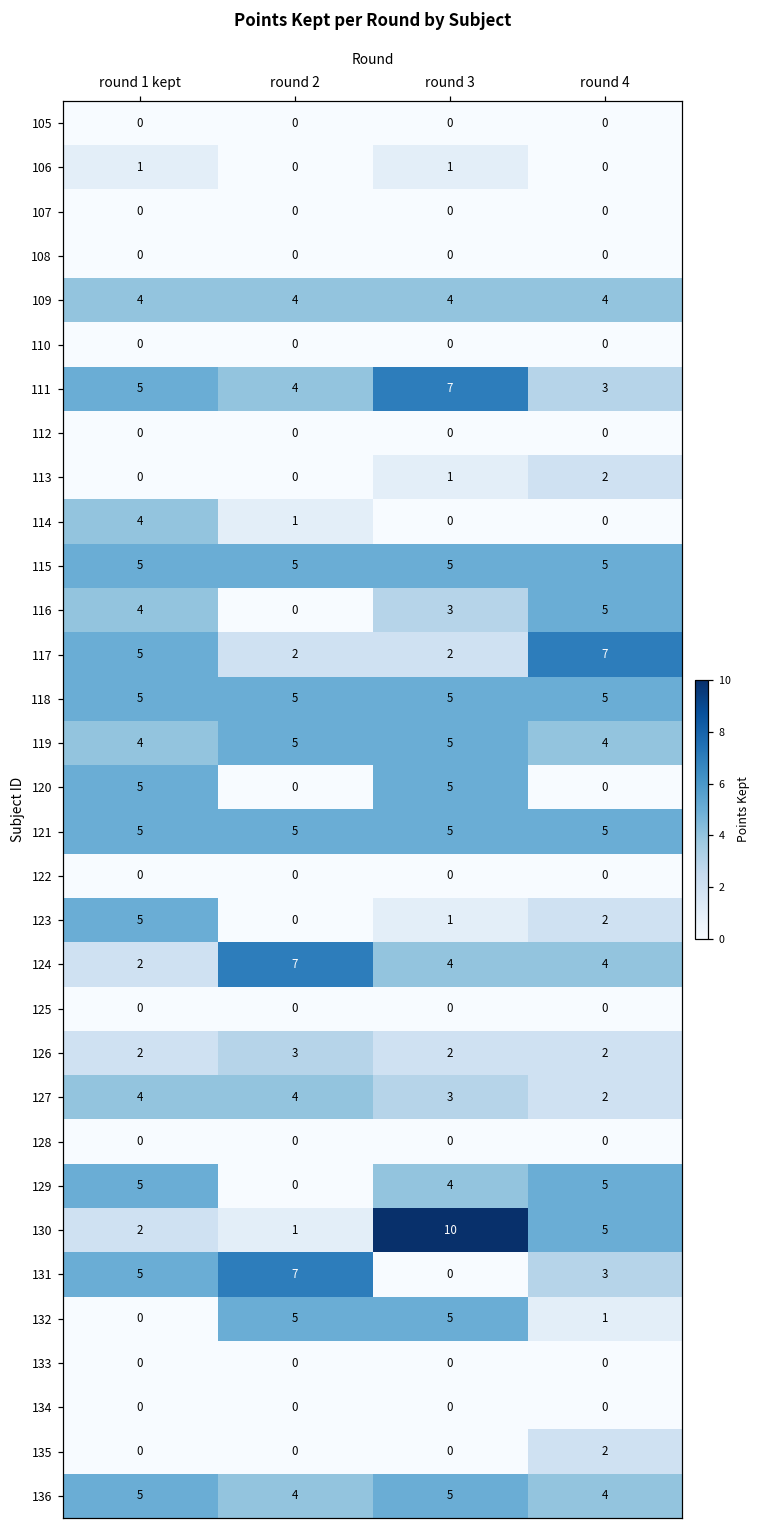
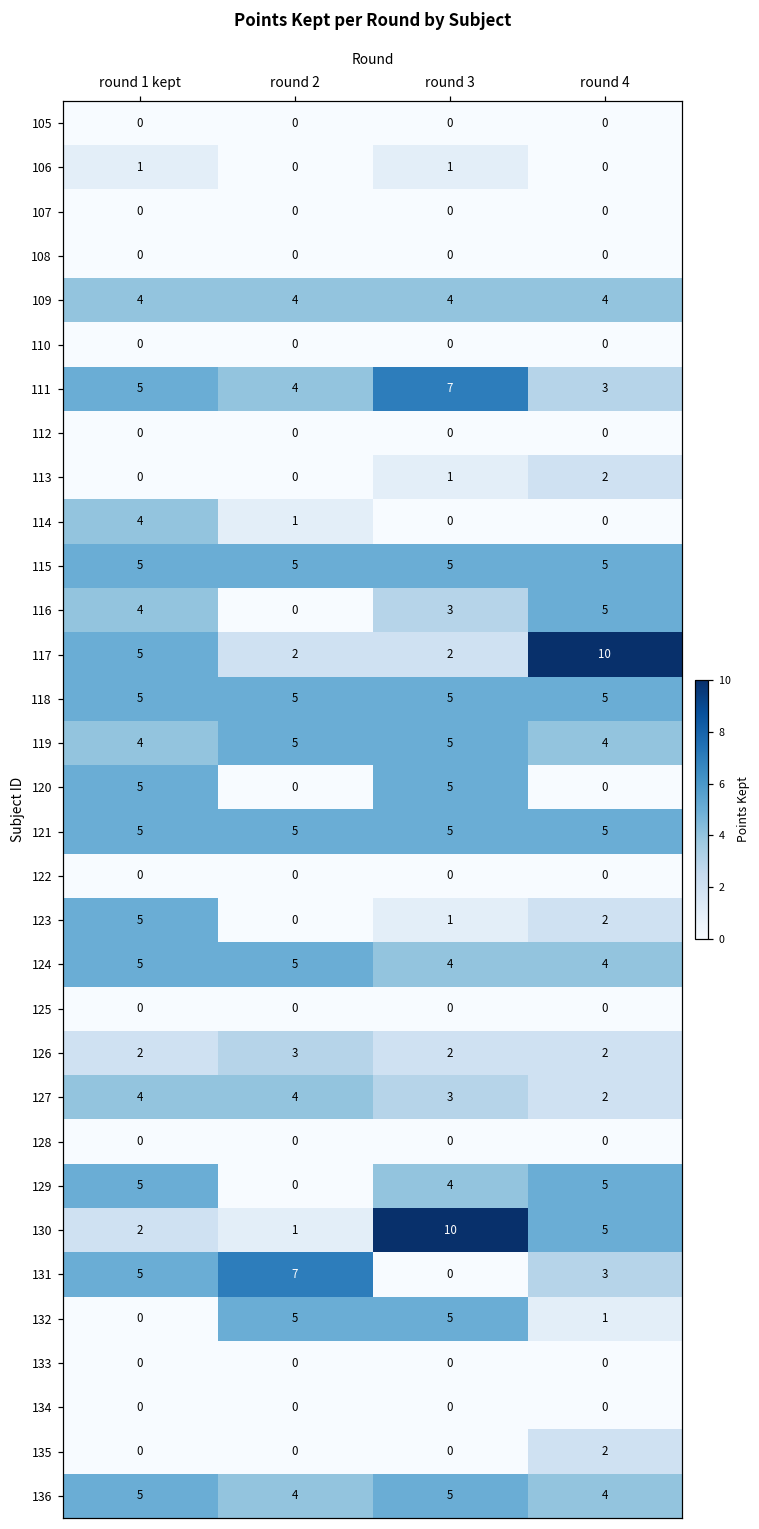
117, round 4: 7 -> 10
124, round 1 kept: 2 -> 5
124, round 2: 7 -> 5
